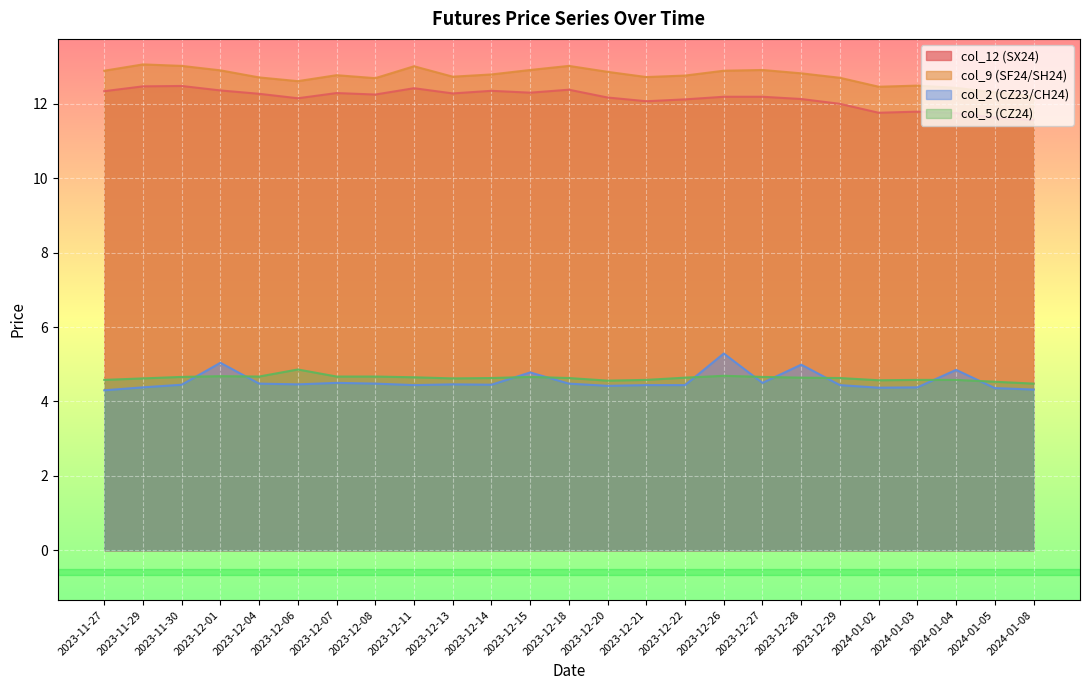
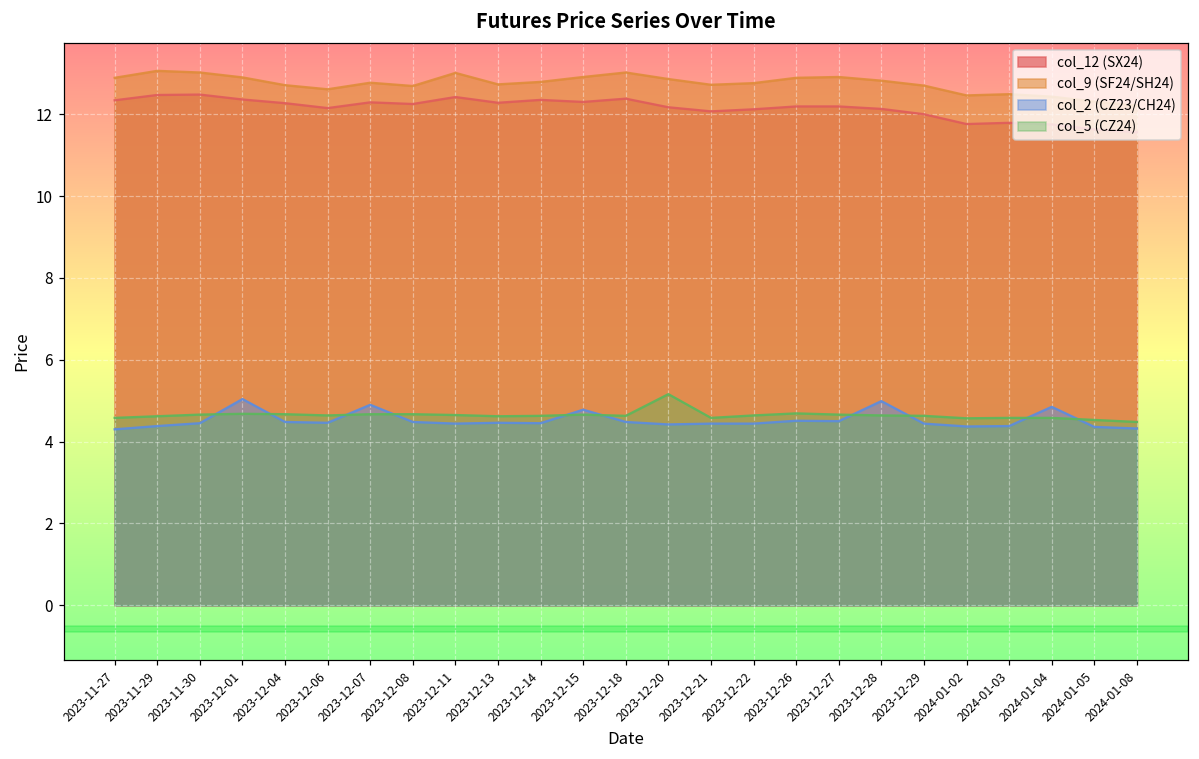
col_5 (CZ24), 2023-12-06: 4.9 -> 4.6
col_2 (CZ23/CH24), 2023-12-07: 4.5 -> 4.9
col_5 (CZ24), 2023-12-20: 4.6 -> 5.2
col_2 (CZ23/CH24), 2023-12-26: 5.3 -> 4.5
